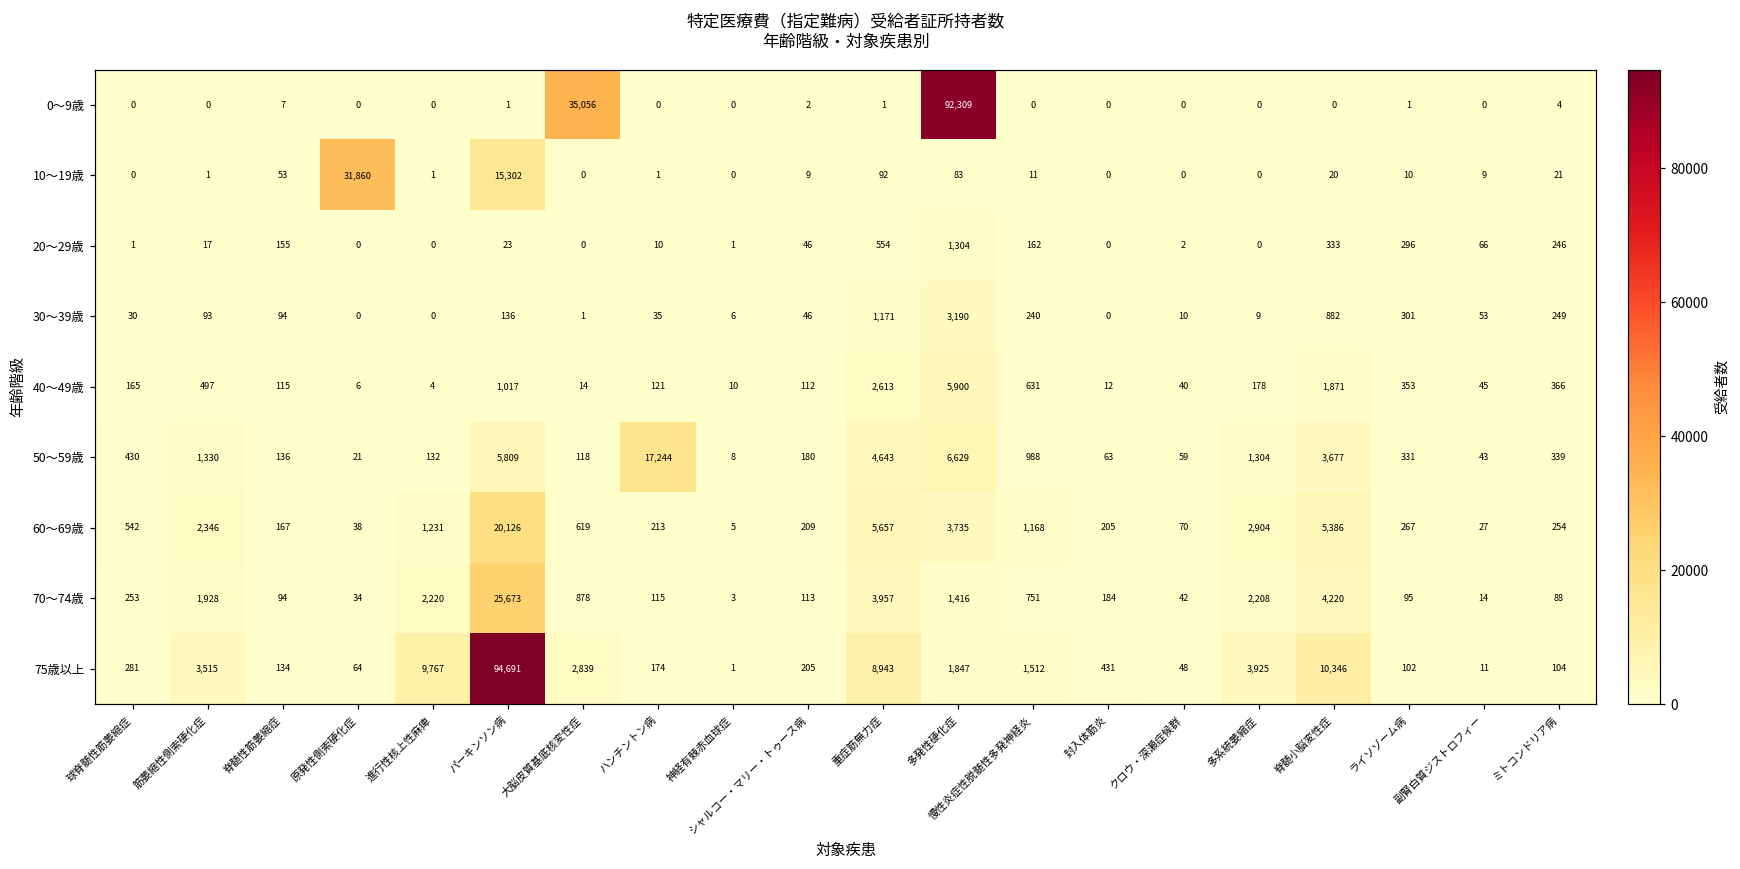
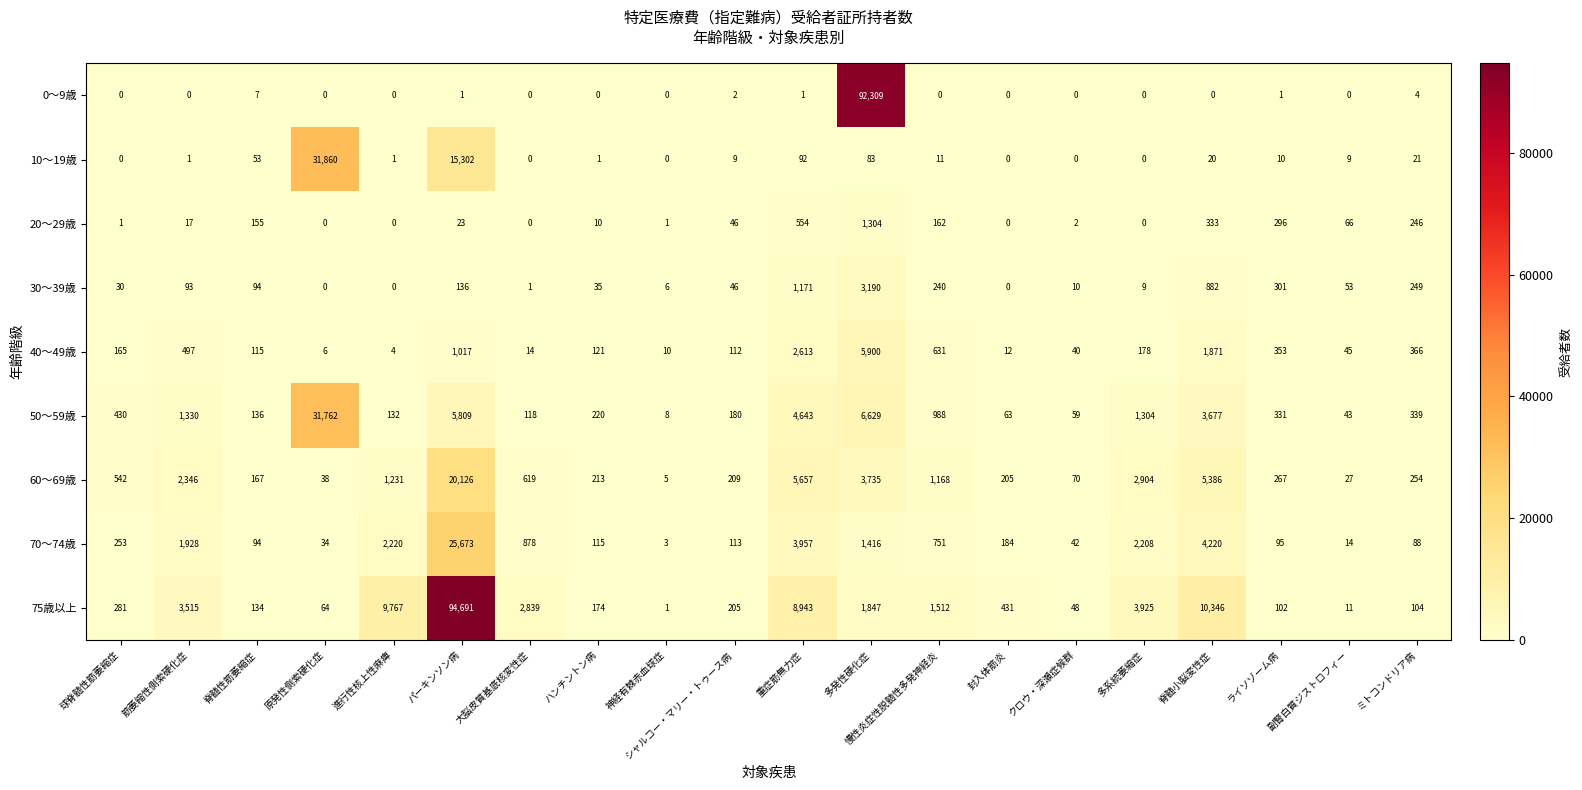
0～9歳, 大脳皮質基底核変性症: 35,056 -> 0
50～59歳, 原発性側索硬化症: 21 -> 31,762
50～59歳, ハンチントン病: 17,244 -> 220
